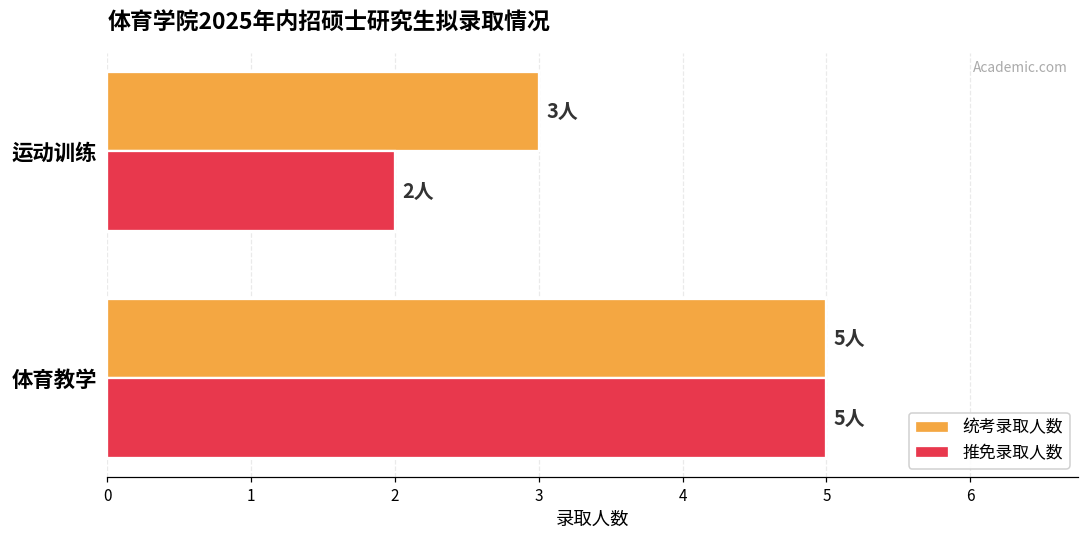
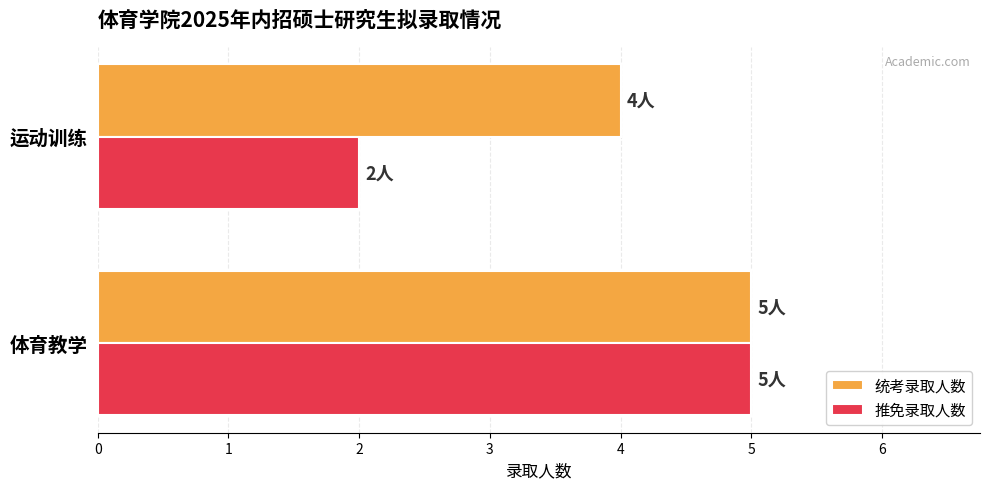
统考录取人数, 运动训练: 3人 -> 4人
